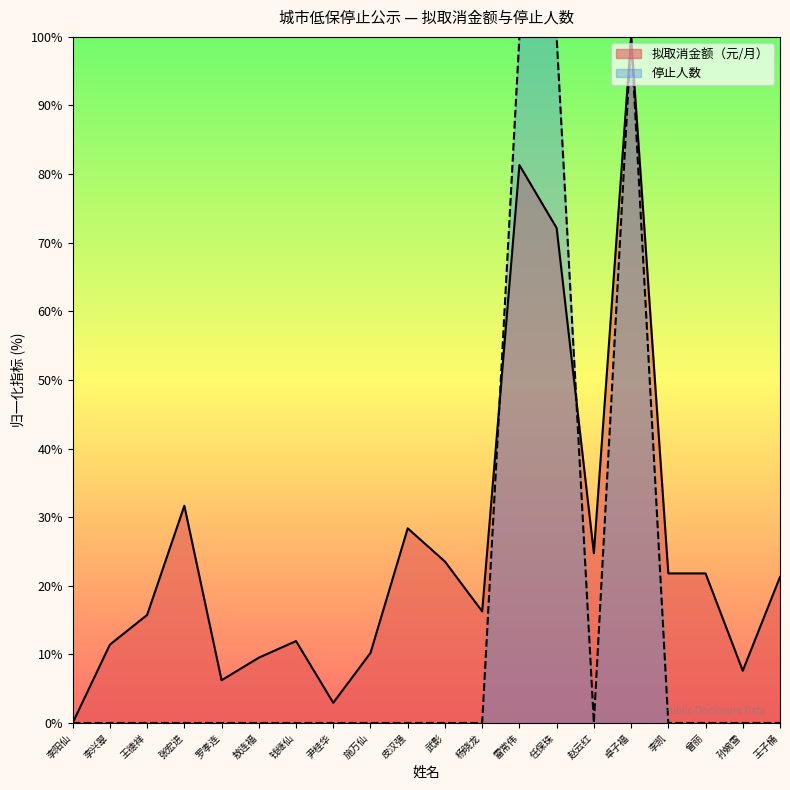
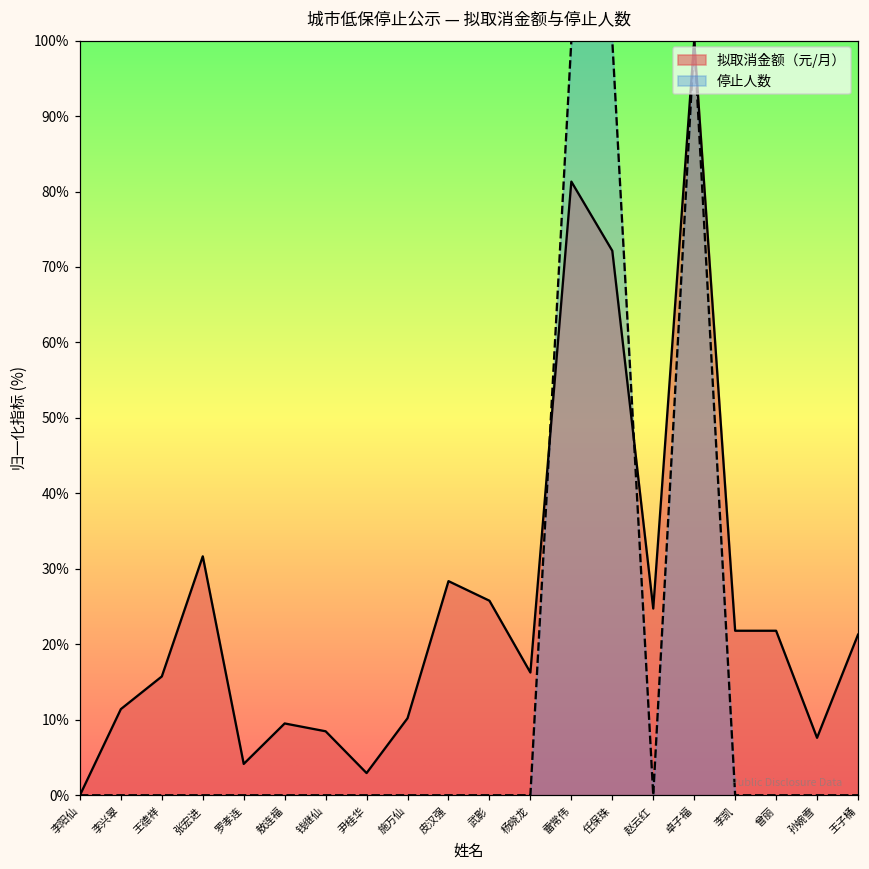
拟取消金额（元/月）, 罗孝连: 6% -> 4%
拟取消金额（元/月）, 钱继仙: 12% -> 8%
拟取消金额（元/月）, 武影: 24% -> 26%
